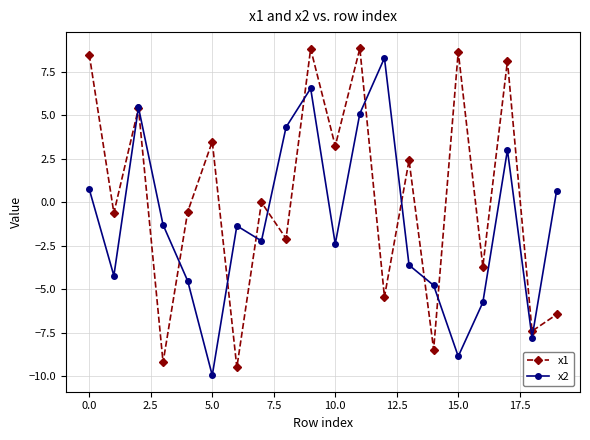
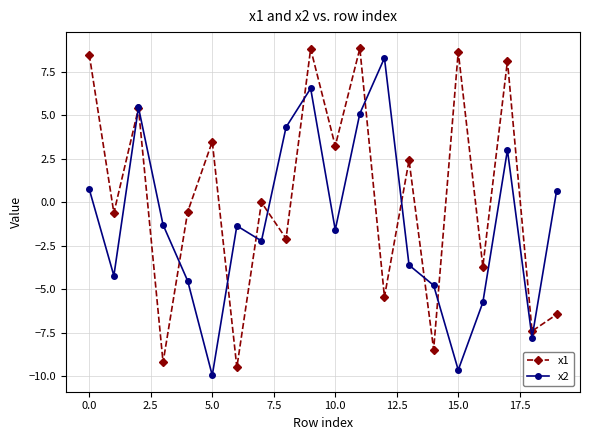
x2, 10.0: -2.4 -> -1.6
x2, 15.0: -8.9 -> -9.6
